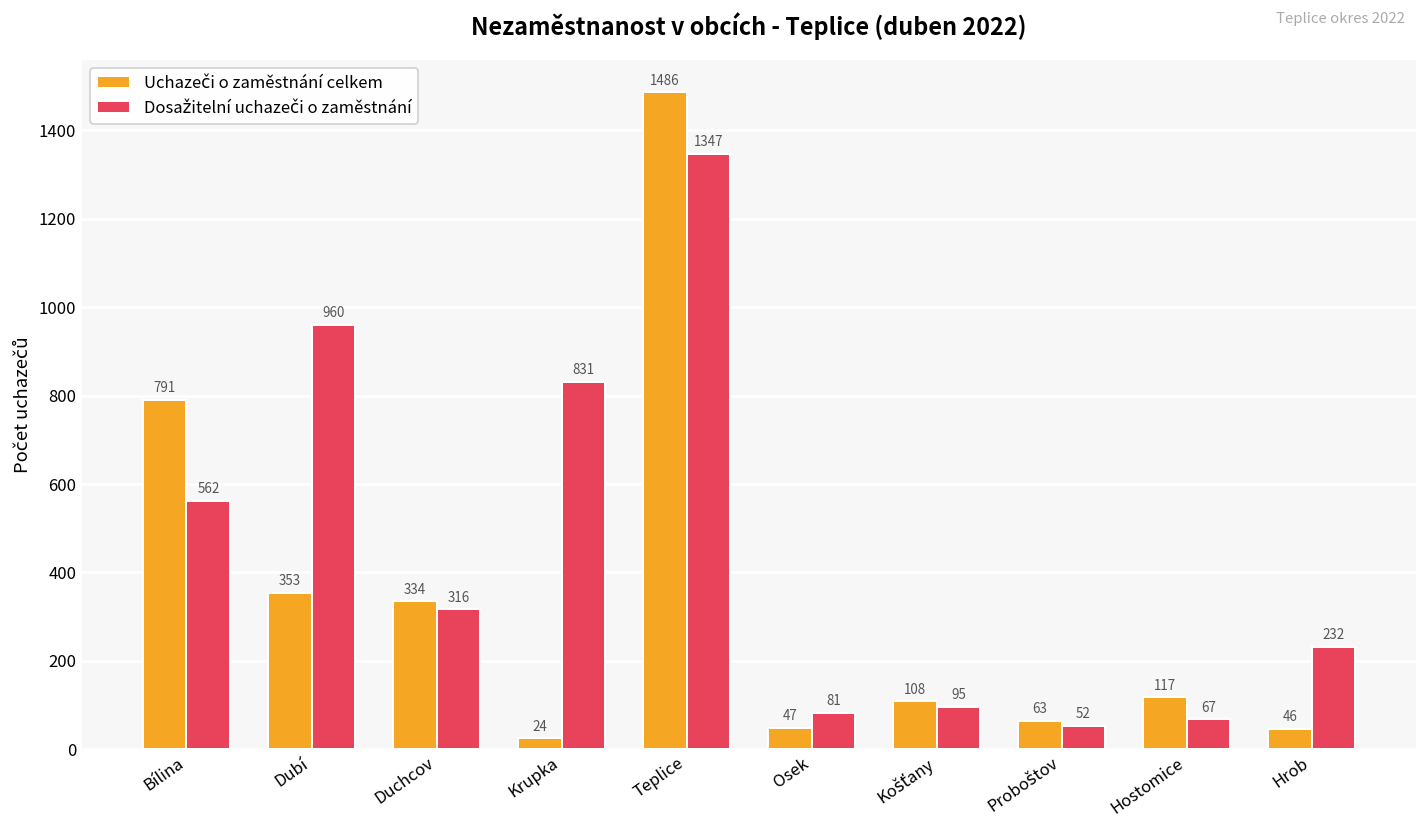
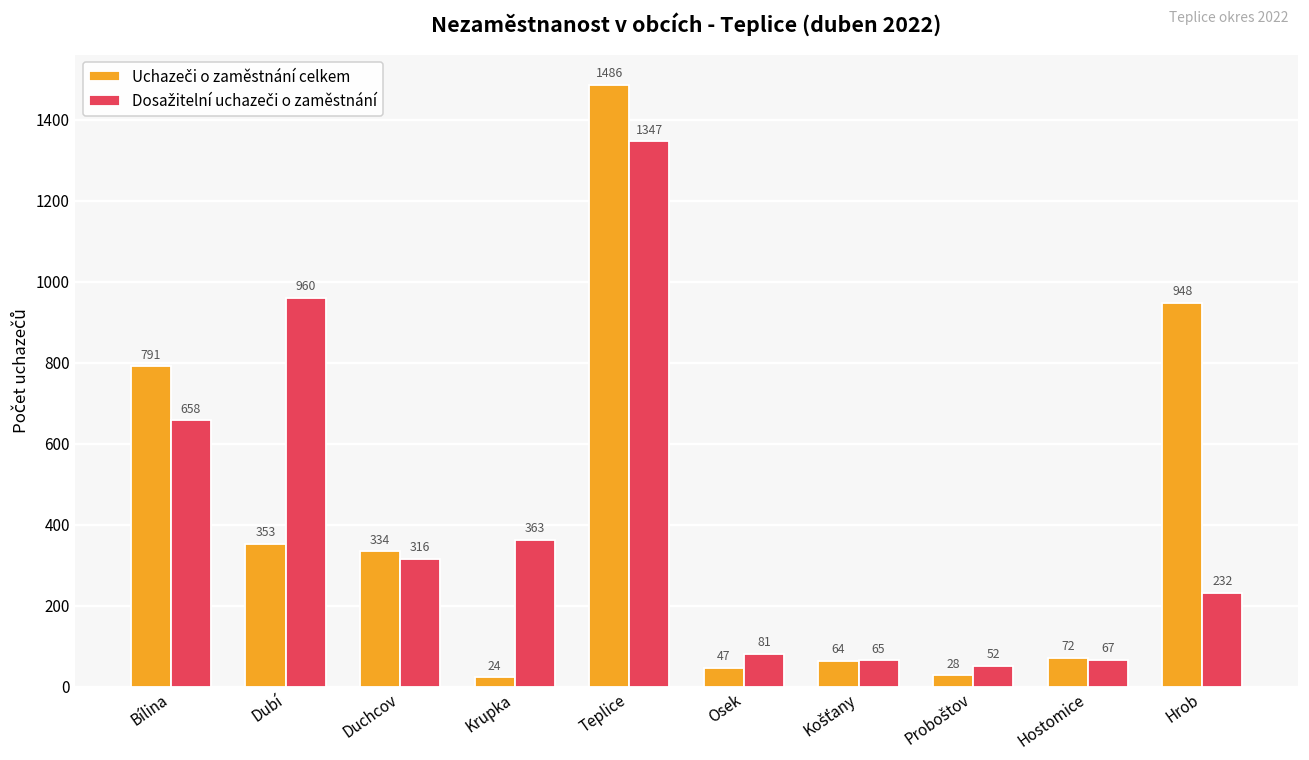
Dosažitelní uchazeči o zaměstnání, Bílina: 562 -> 658
Dosažitelní uchazeči o zaměstnání, Krupka: 831 -> 363
Uchazeči o zaměstnání celkem, Košťany: 108 -> 64
Dosažitelní uchazeči o zaměstnání, Košťany: 95 -> 65
Uchazeči o zaměstnání celkem, Proboštov: 63 -> 28
Uchazeči o zaměstnání celkem, Hostomice: 117 -> 72
Uchazeči o zaměstnání celkem, Hrob: 46 -> 948
